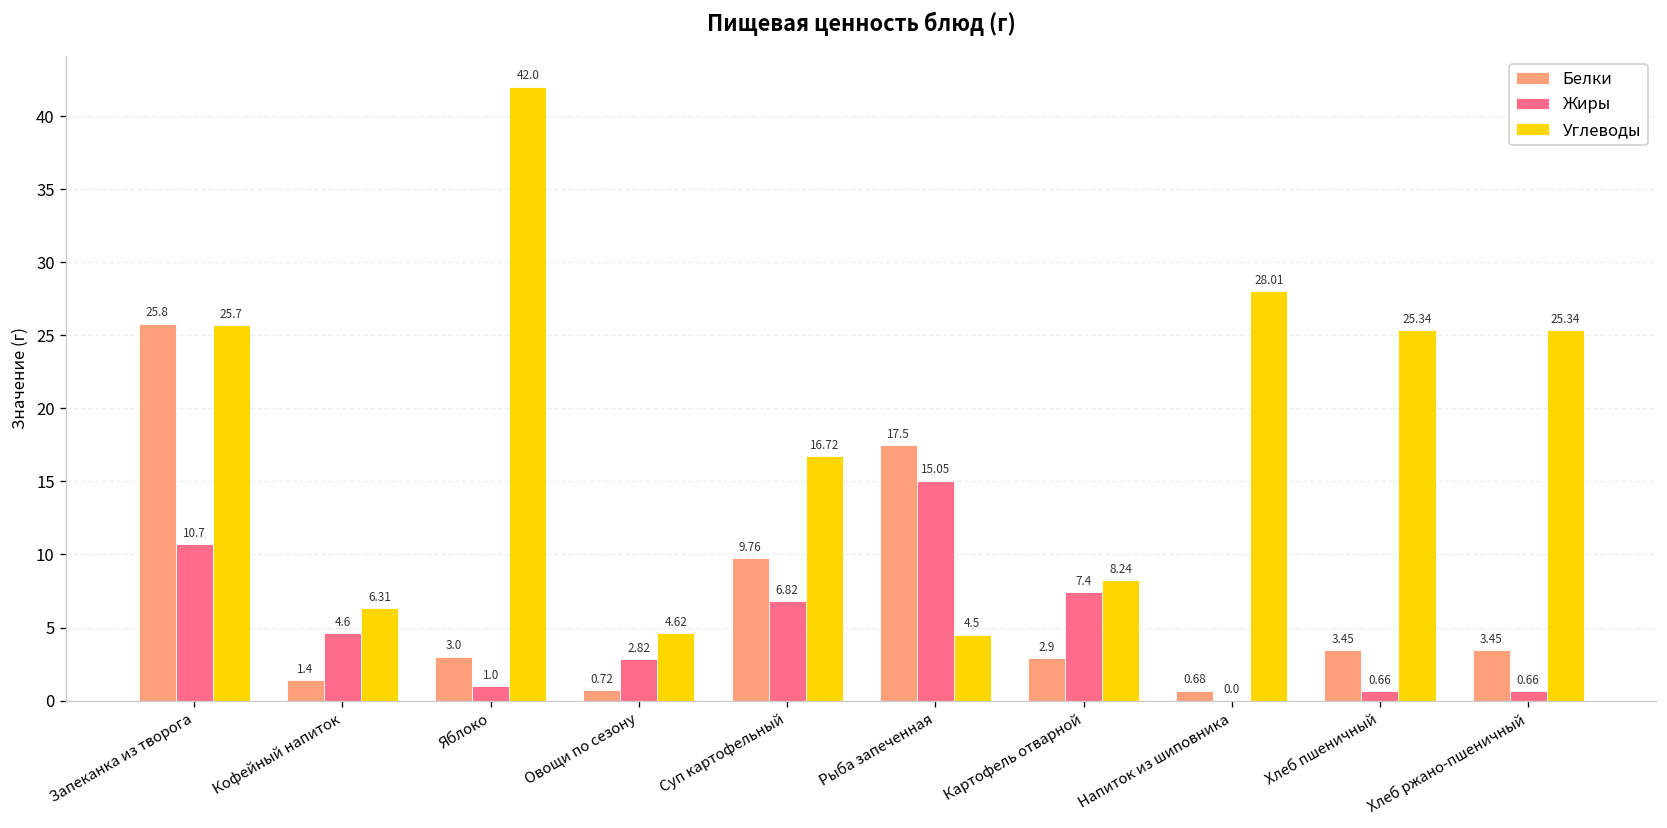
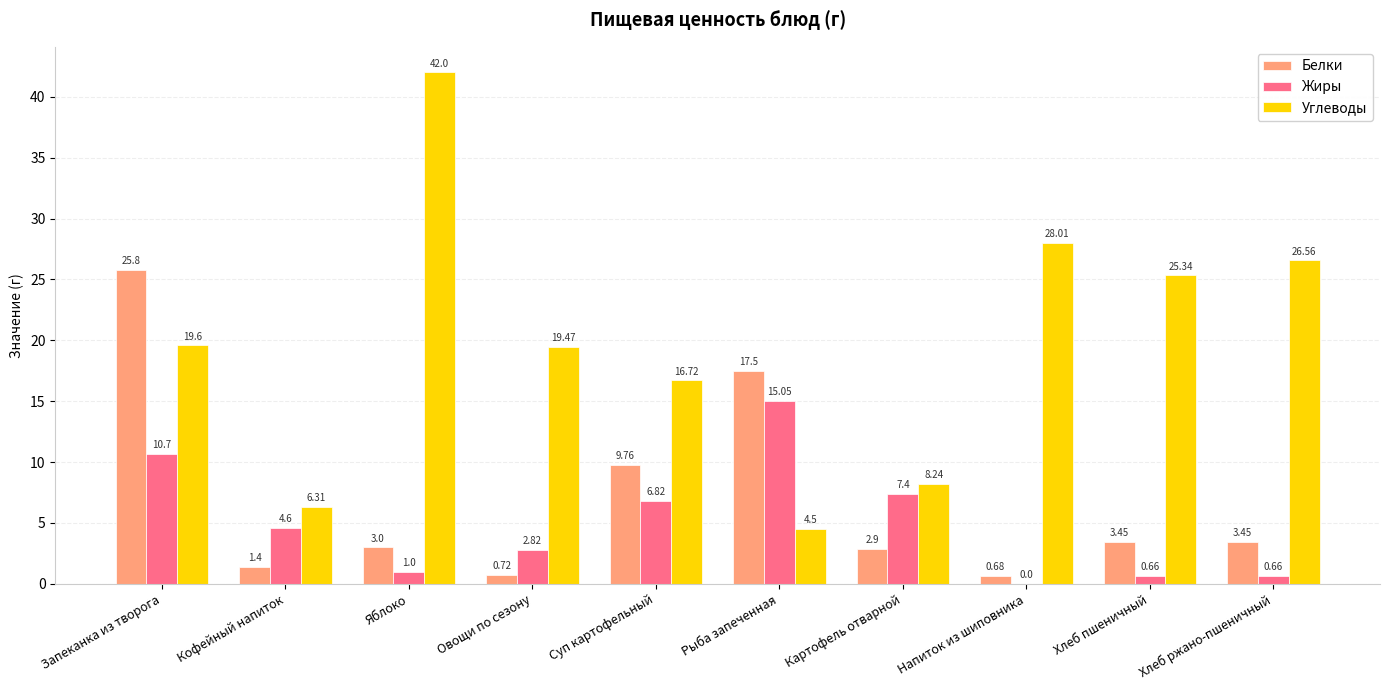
Углеводы, Запеканка из творога: 25.7 -> 19.6
Углеводы, Овощи по сезону: 4.62 -> 19.47
Углеводы, Хлеб ржано-пшеничный: 25.34 -> 26.56
